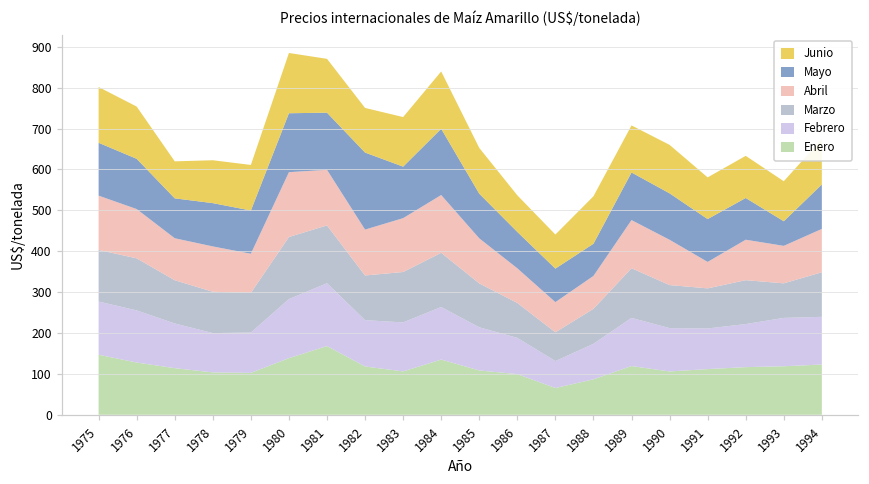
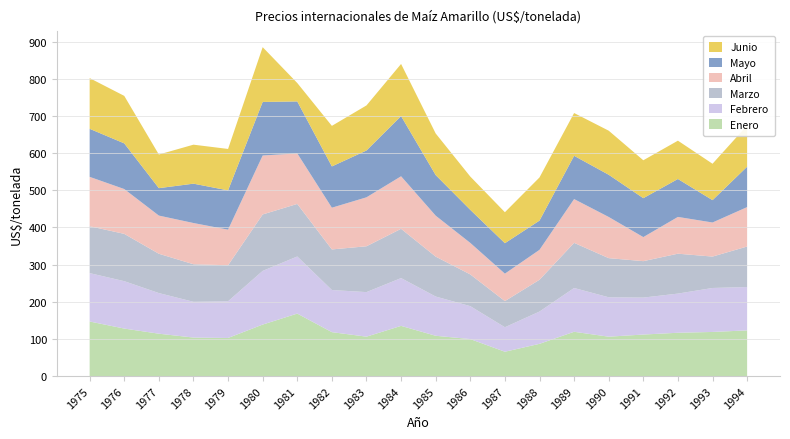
Mayo, 1977: 100 -> 70
Junio, 1981: 130 -> 50
Mayo, 1982: 190 -> 110
